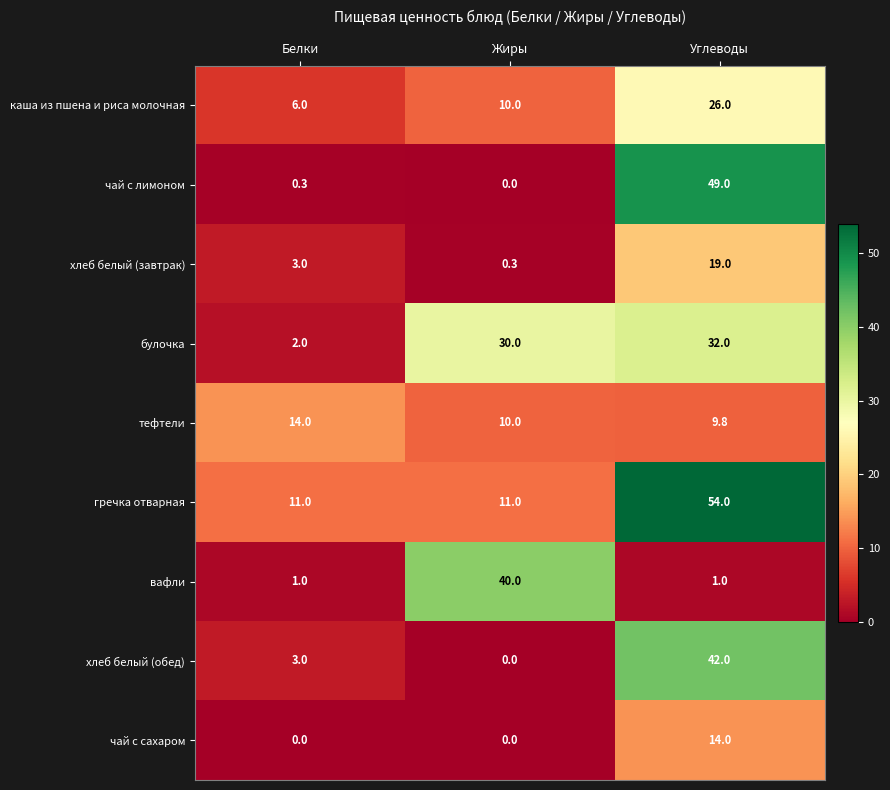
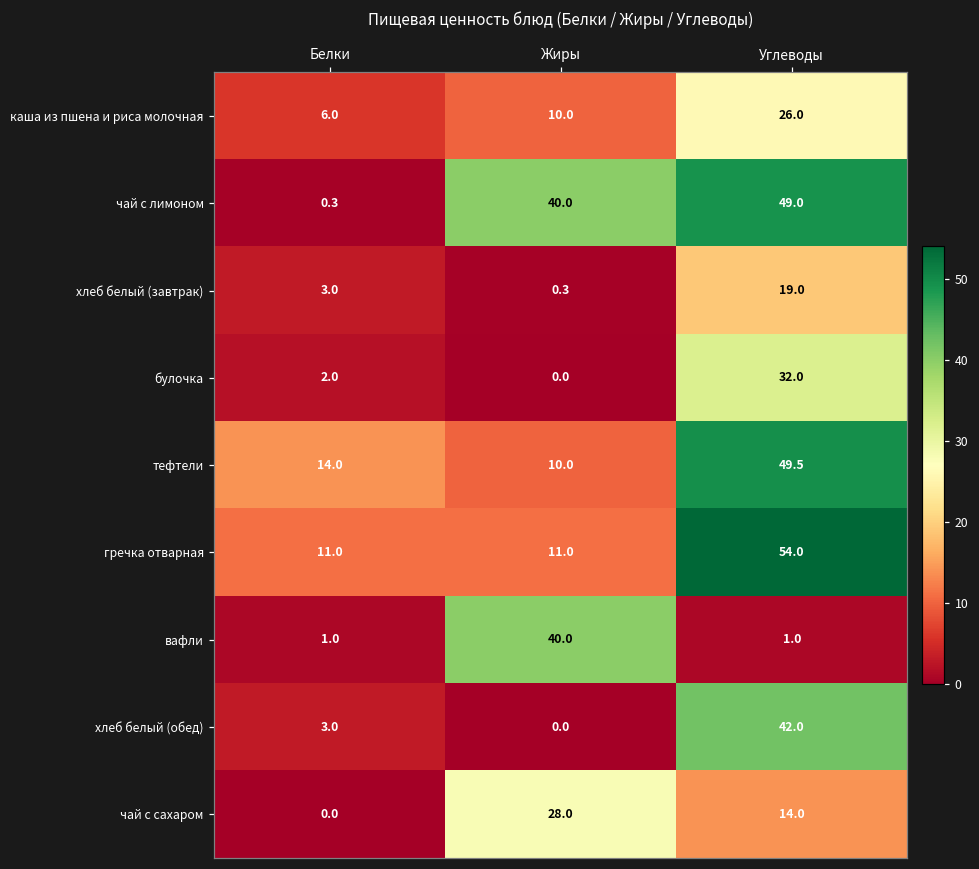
чай с лимоном, Жиры: 0.0 -> 40.0
булочка, Жиры: 30.0 -> 0.0
тефтели, Углеводы: 9.8 -> 49.5
чай с сахаром, Жиры: 0.0 -> 28.0
